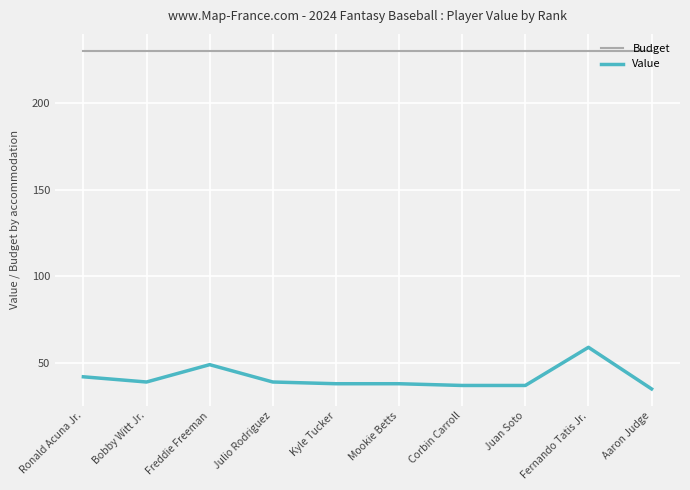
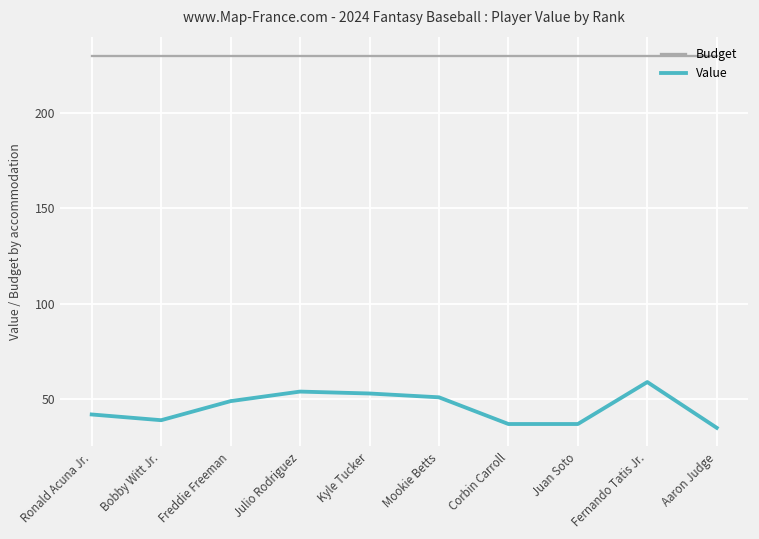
Value, Julio Rodriguez: 39 -> 54
Value, Kyle Tucker: 38 -> 53
Value, Mookie Betts: 38 -> 51
